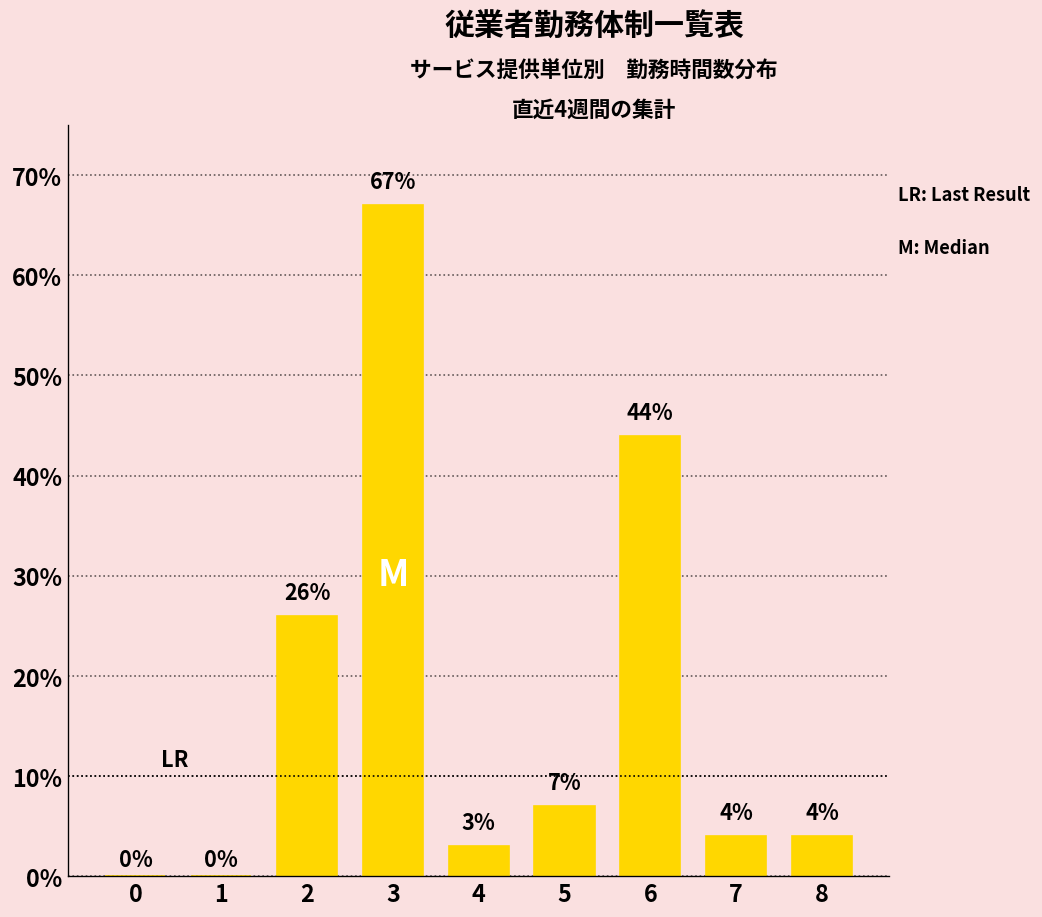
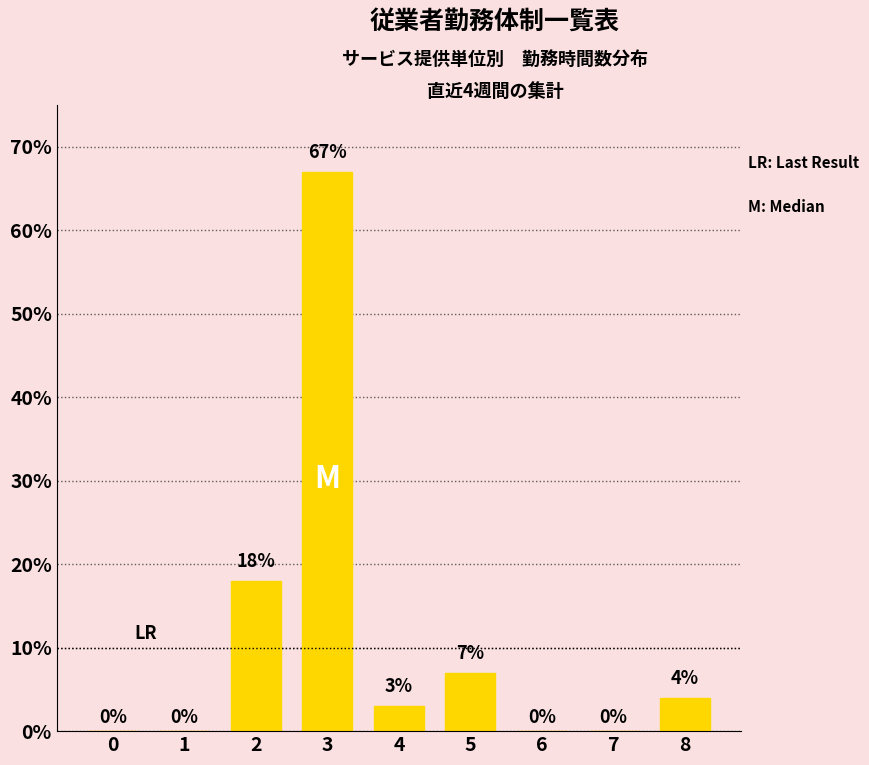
2: 26% -> 18%
6: 44% -> 0%
7: 4% -> 0%
